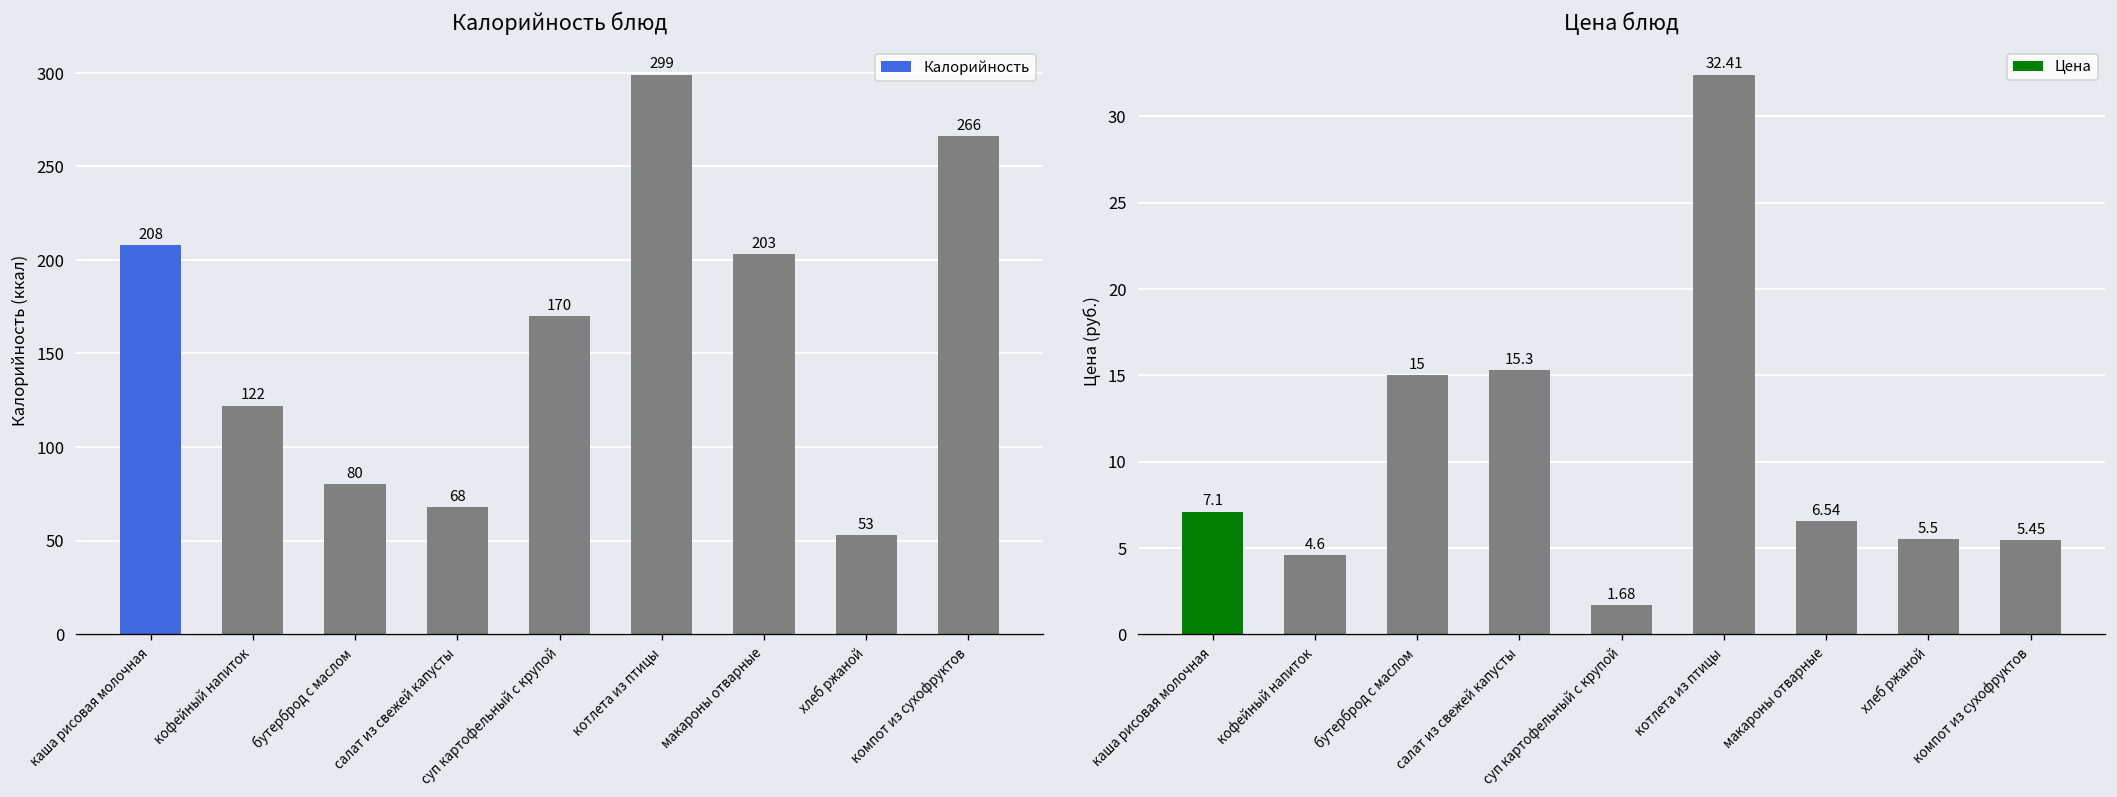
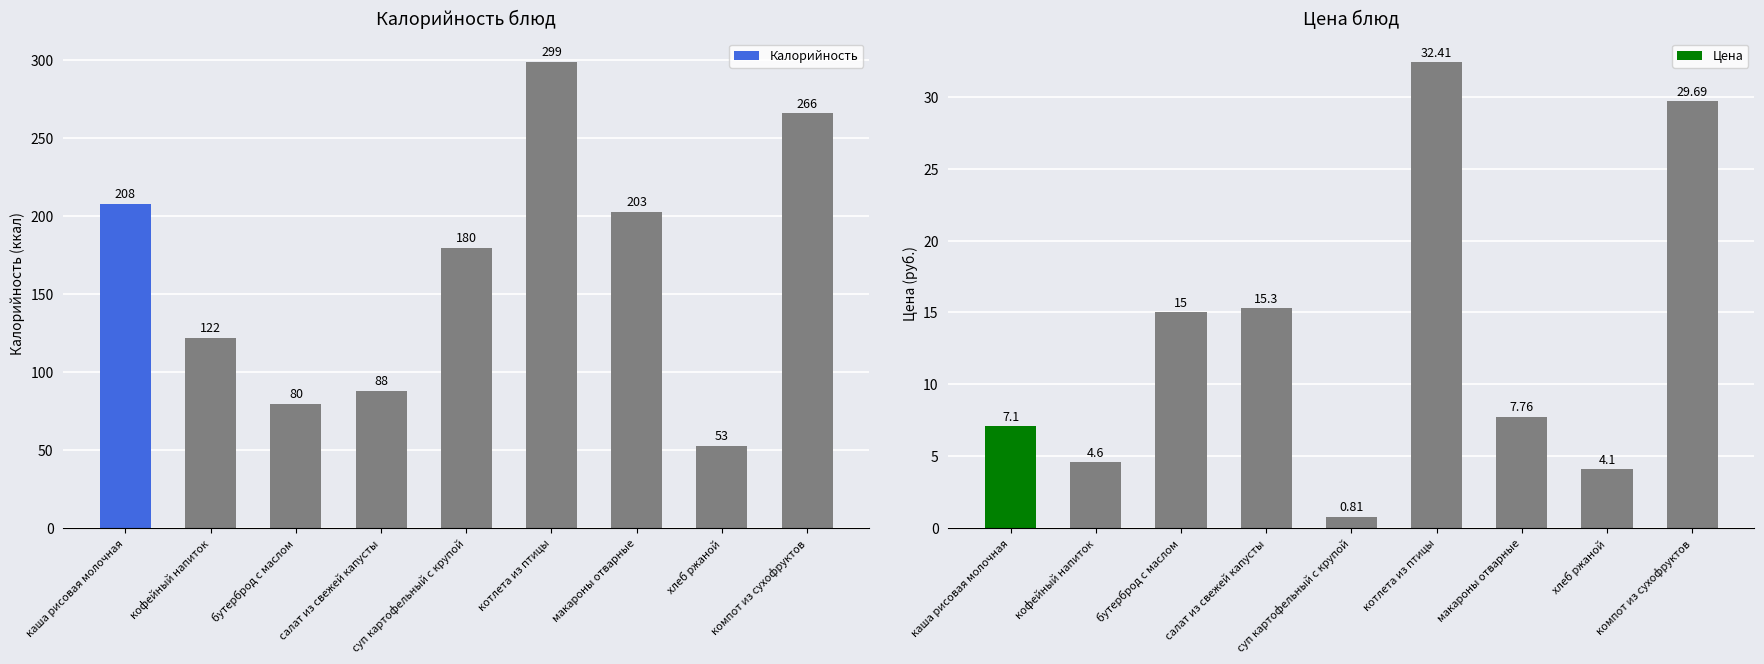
Калорийность блюд, салат из свежей капусты: 68 -> 88
Калорийность блюд, суп картофельный с крупой: 170 -> 180
Цена блюд, суп картофельный с крупой: 1.68 -> 0.81
Цена блюд, макароны отварные: 6.54 -> 7.76
Цена блюд, хлеб ржаной: 5.5 -> 4.1
Цена блюд, компот из сухофруктов: 5.45 -> 29.69
